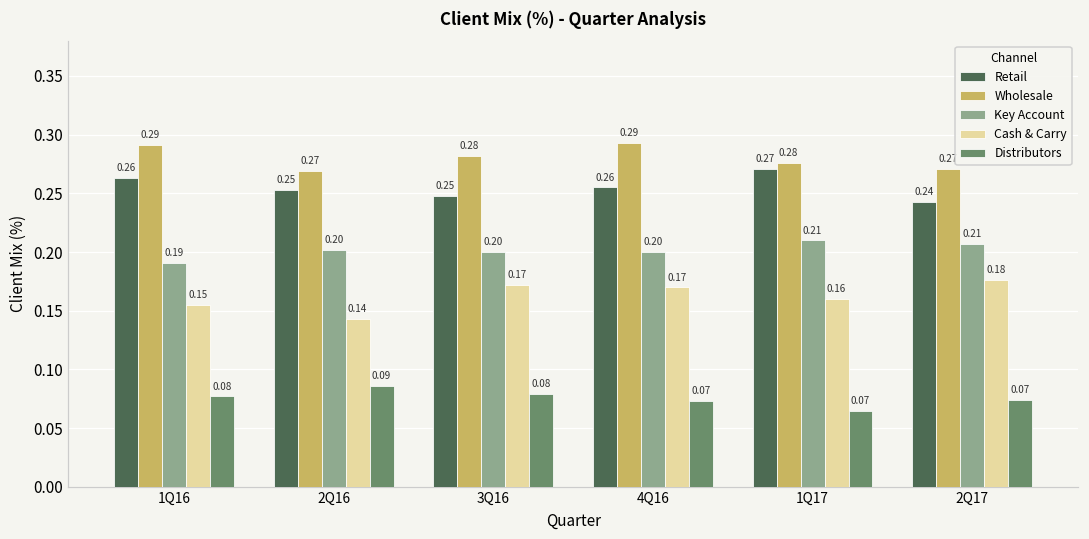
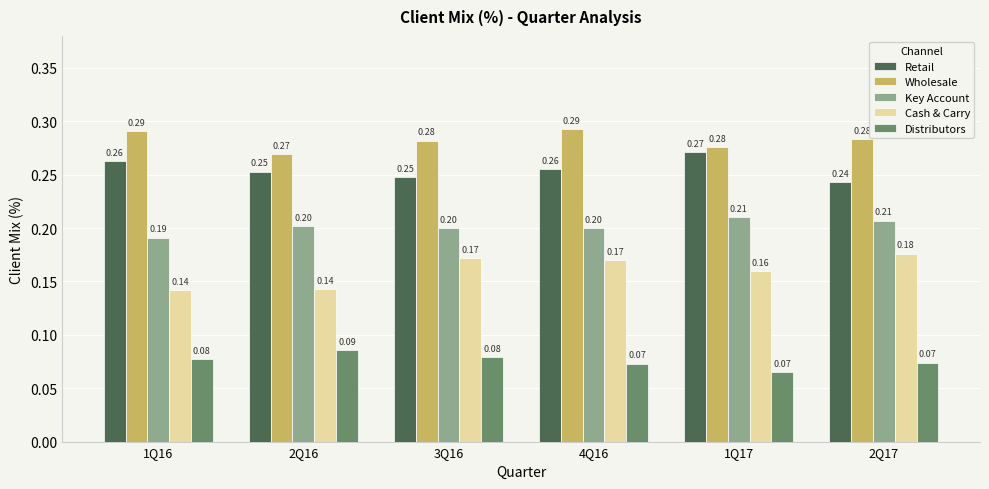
Cash & Carry, 1Q16: 0.15 -> 0.14
Wholesale, 2Q17: 0.271 -> 0.283
